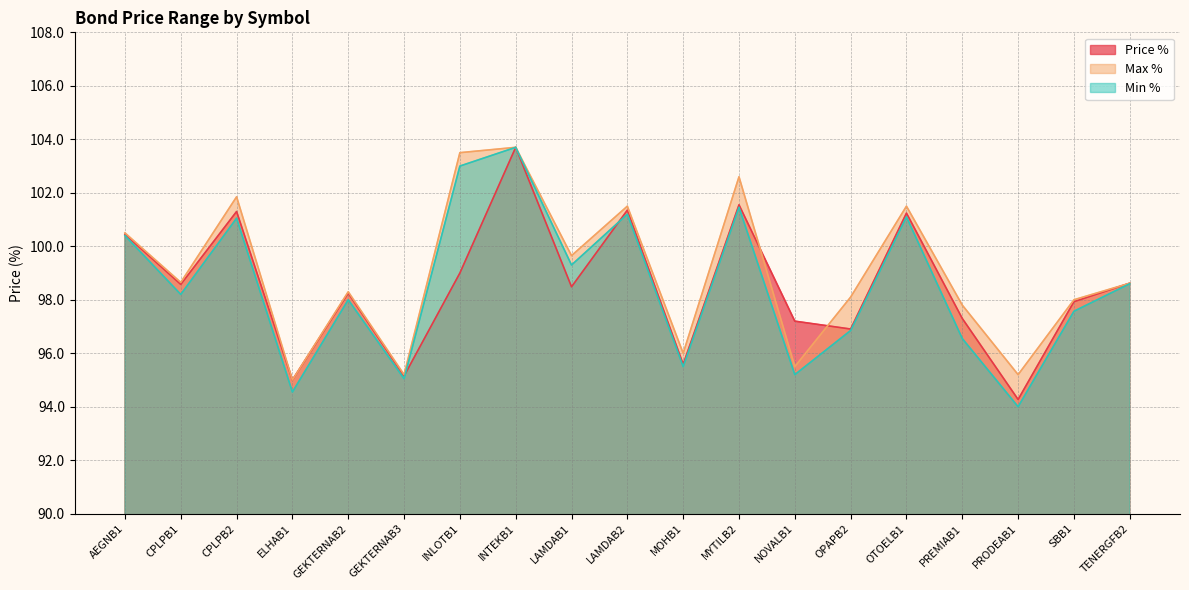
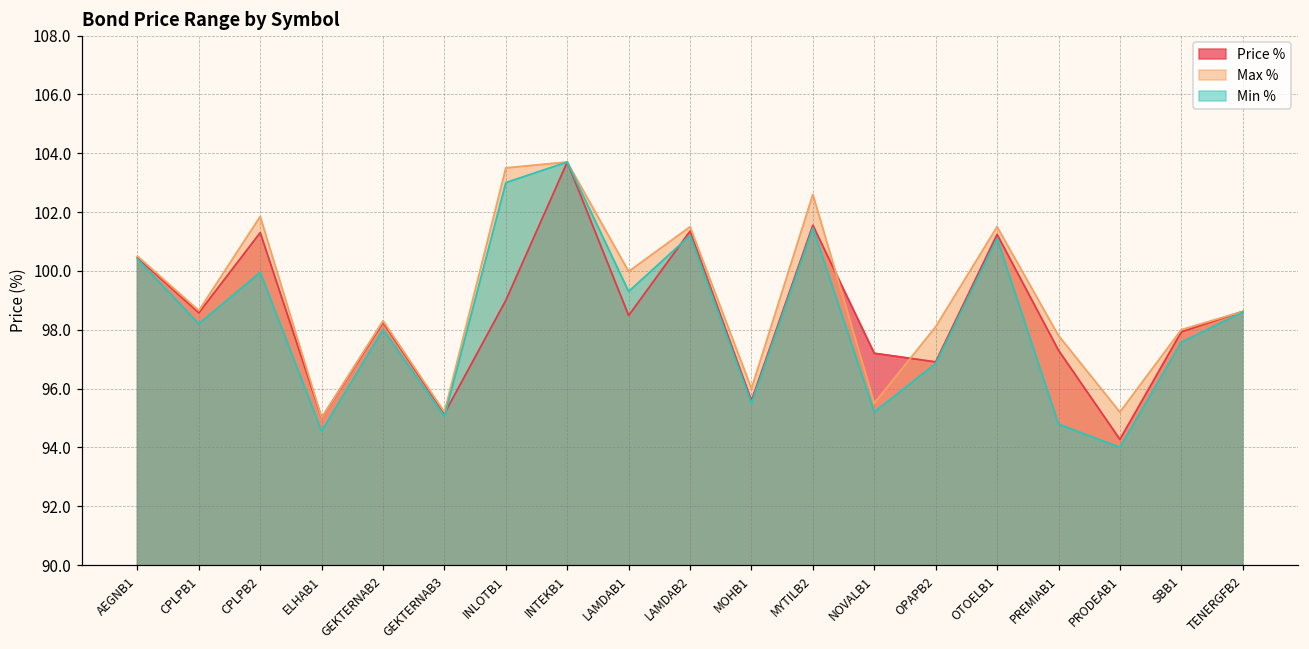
Min %, CPLPB2: 101.1 -> 100.0
Max %, LAMDAB1: 99.7 -> 100.0
Min %, PREMIAB1: 96.6 -> 94.8
